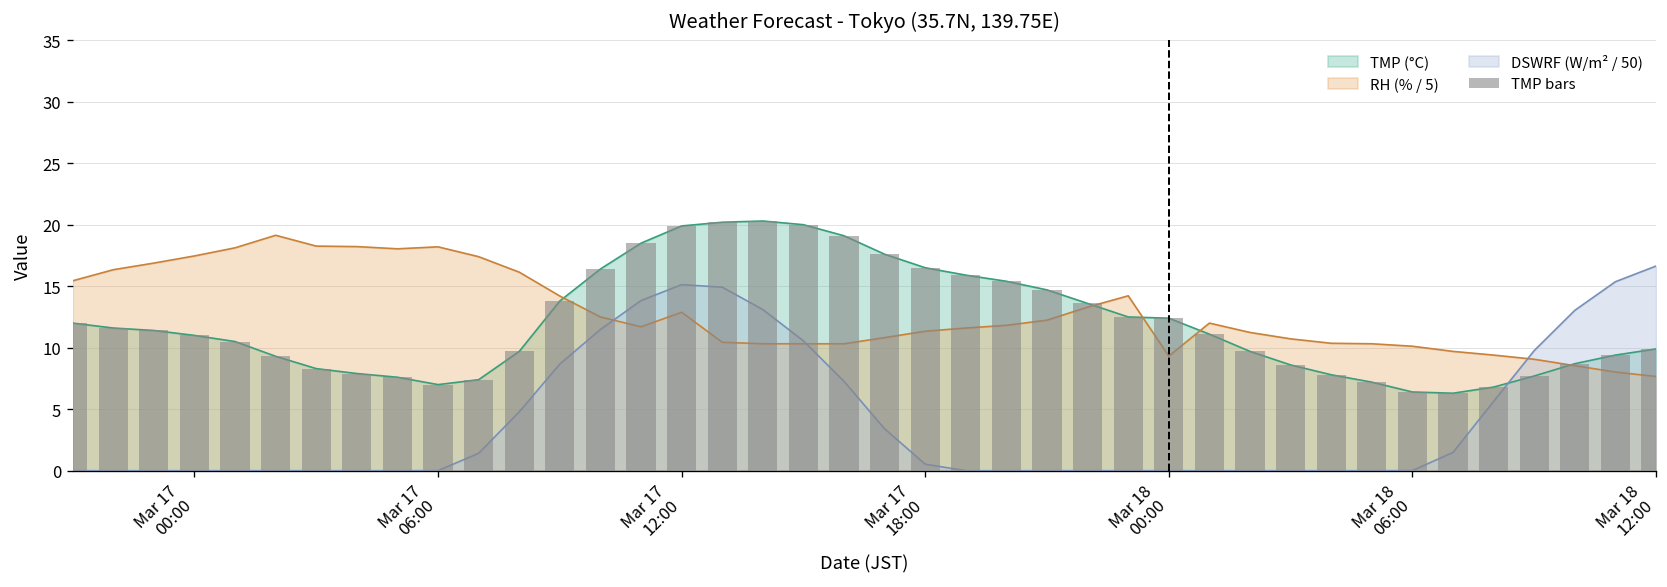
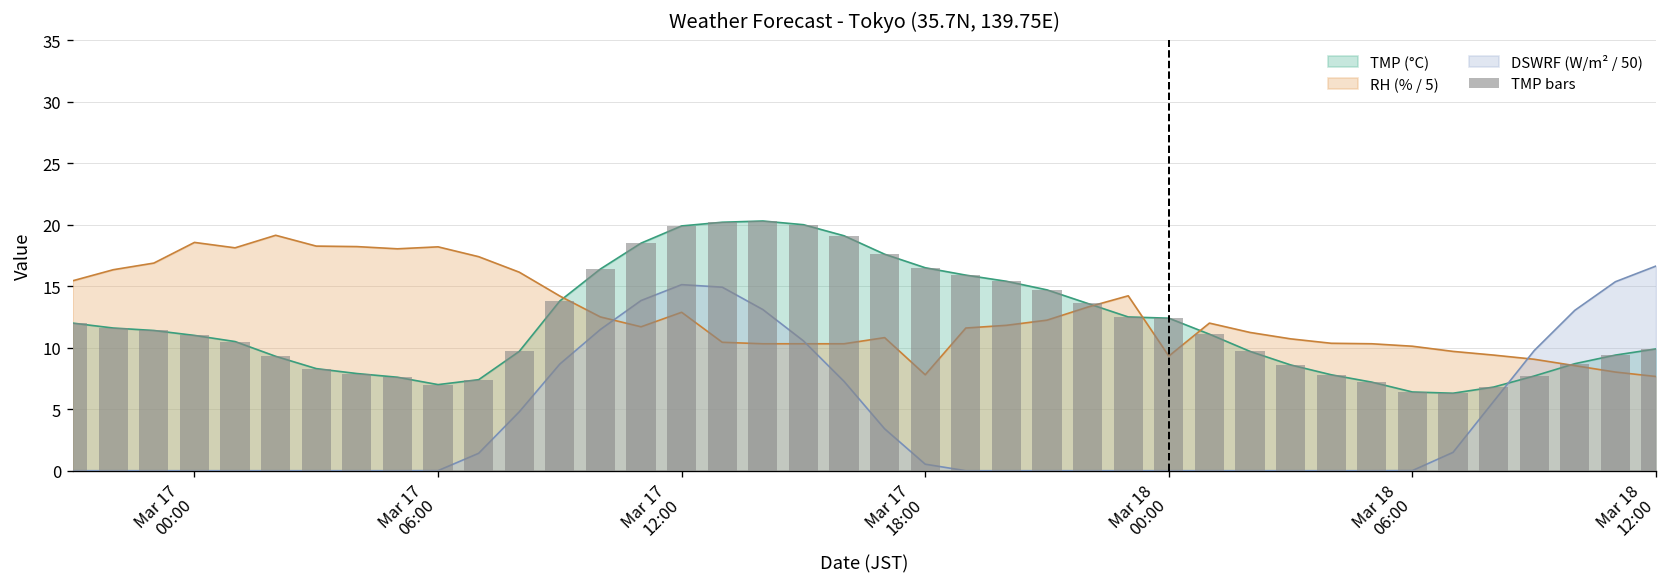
RH (% / 5), Mar 17 00:00: 17.5 -> 18.6
RH (% / 5), Mar 17 18:00: 11.3 -> 7.8
